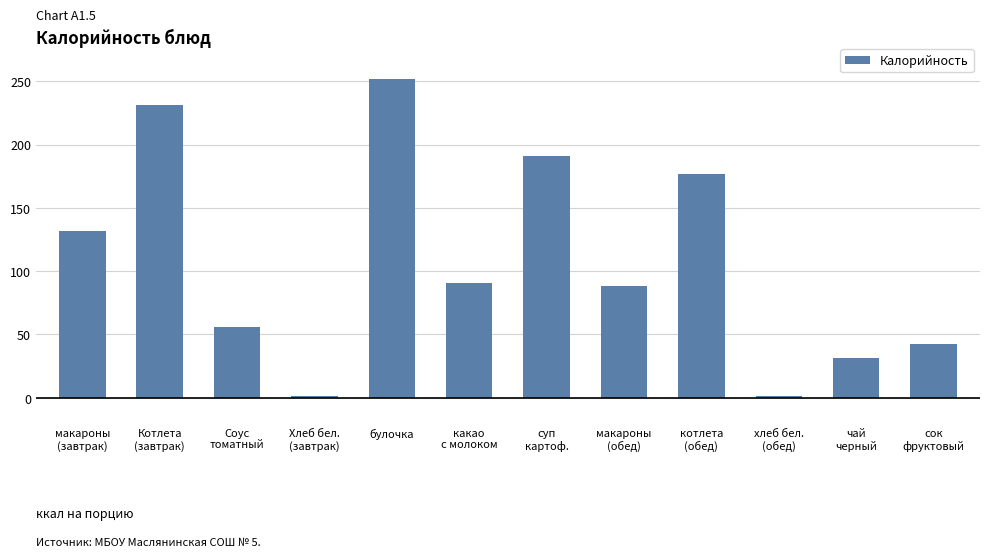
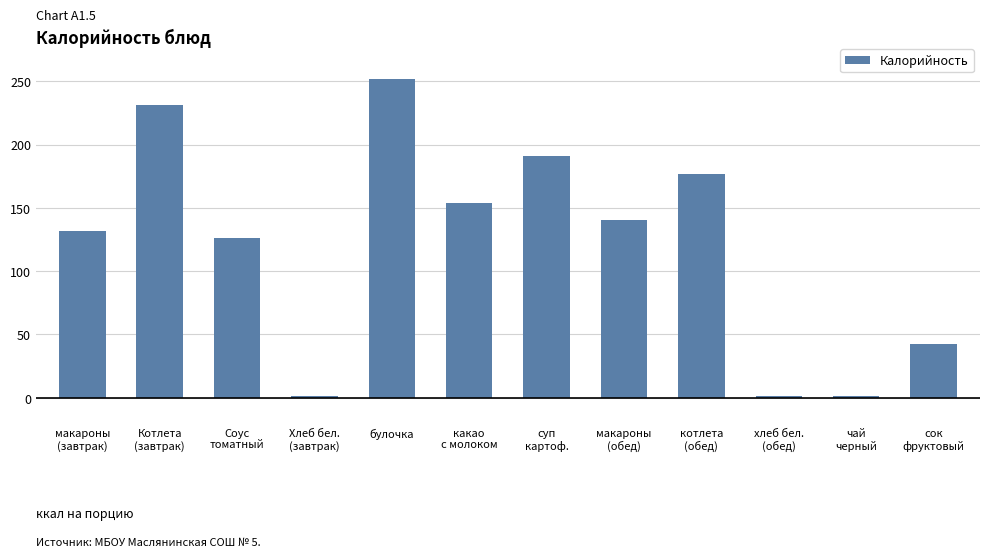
Соус томатный: 56 -> 126
какао с молоком: 91 -> 154
макароны (обед): 88 -> 141
чай черный: 31 -> 1
